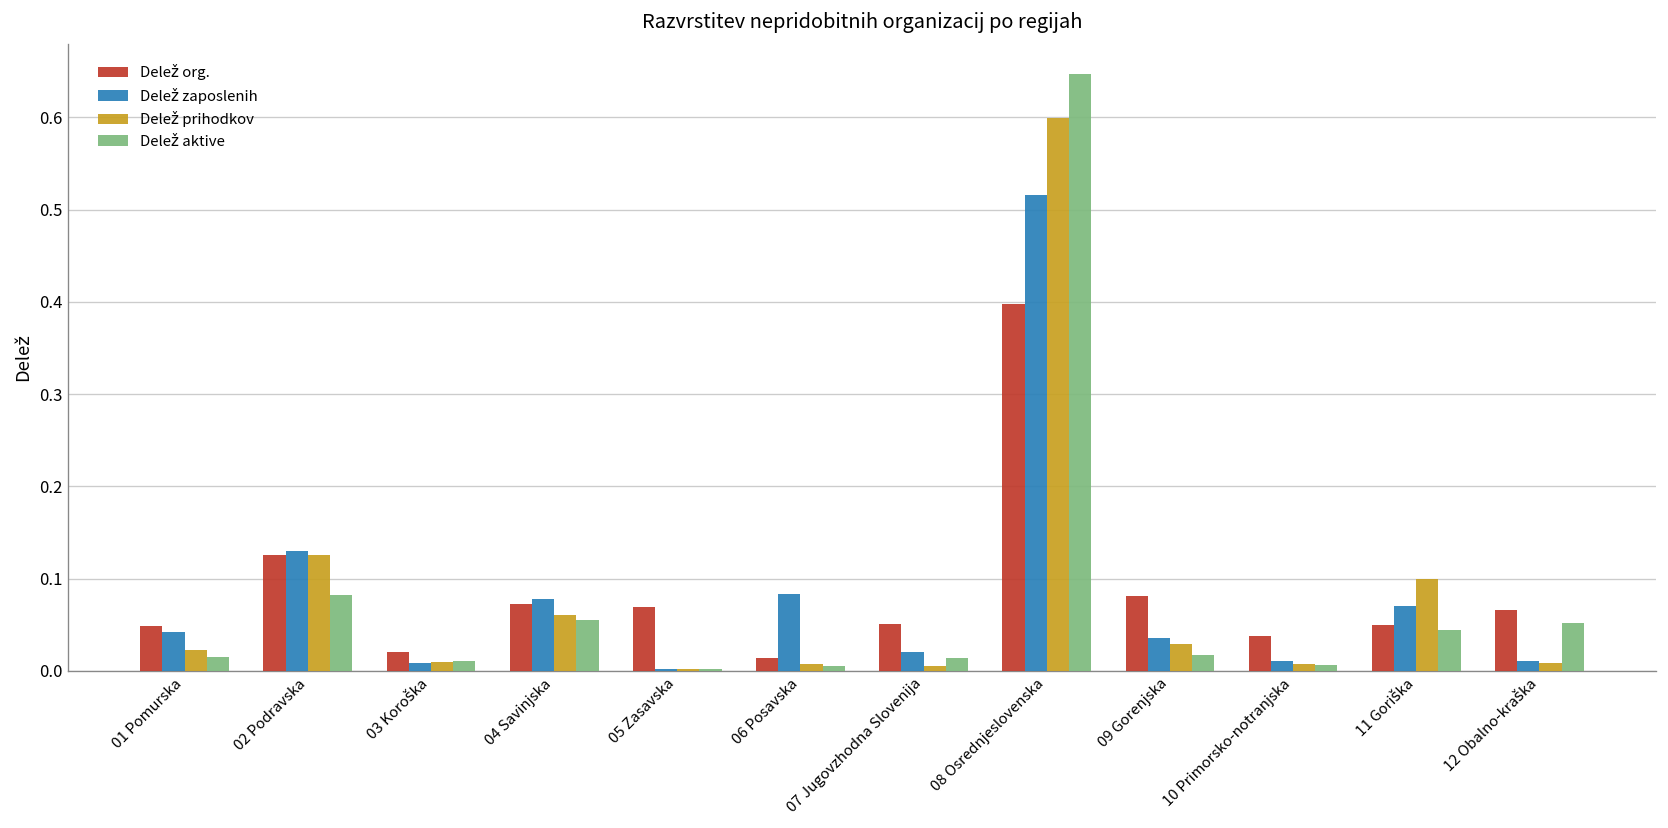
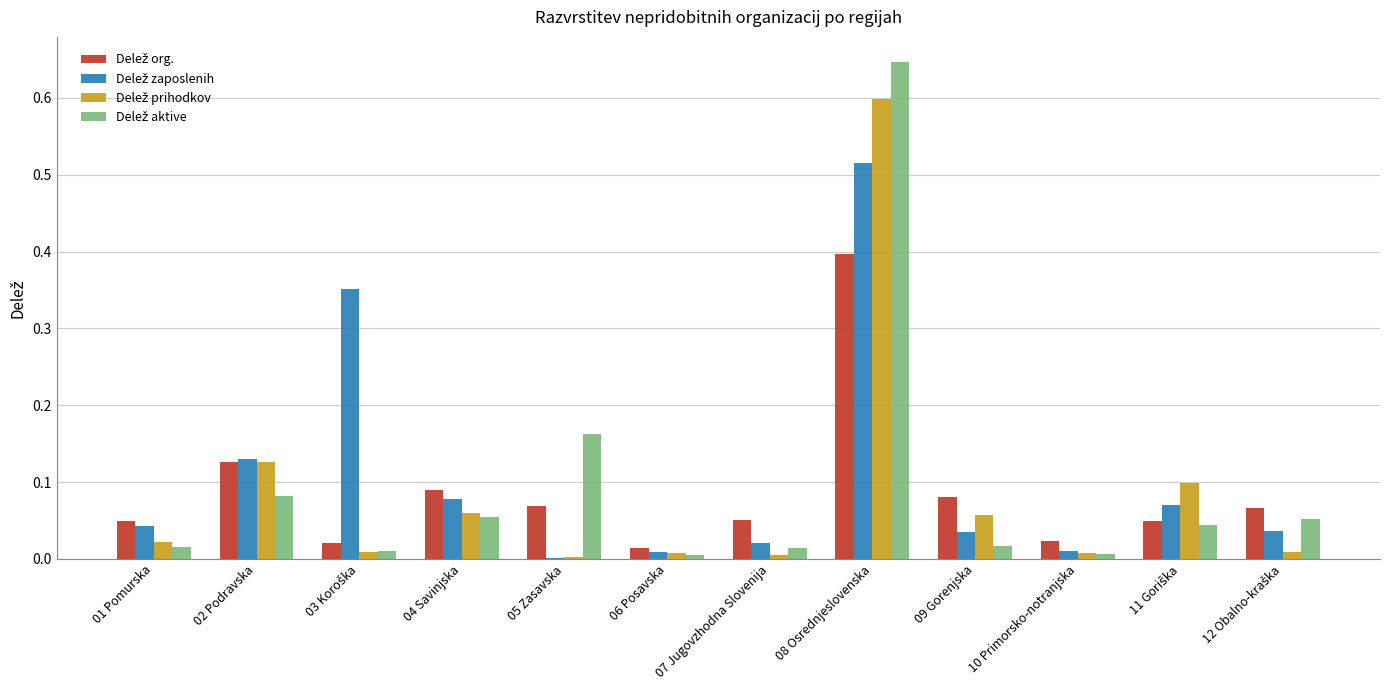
Delež zaposlenih, 03 Koroška: 0.01 -> 0.35
Delež org., 04 Savinjska: 0.07 -> 0.09
Delež aktive, 05 Zasavska: 0.00 -> 0.16
Delež zaposlenih, 06 Posavska: 0.08 -> 0.01
Delež prihodkov, 09 Gorenjska: 0.03 -> 0.06
Delež org., 10 Primorsko-notranjska: 0.04 -> 0.02
Delež zaposlenih, 12 Obalno-kraška: 0.01 -> 0.04
